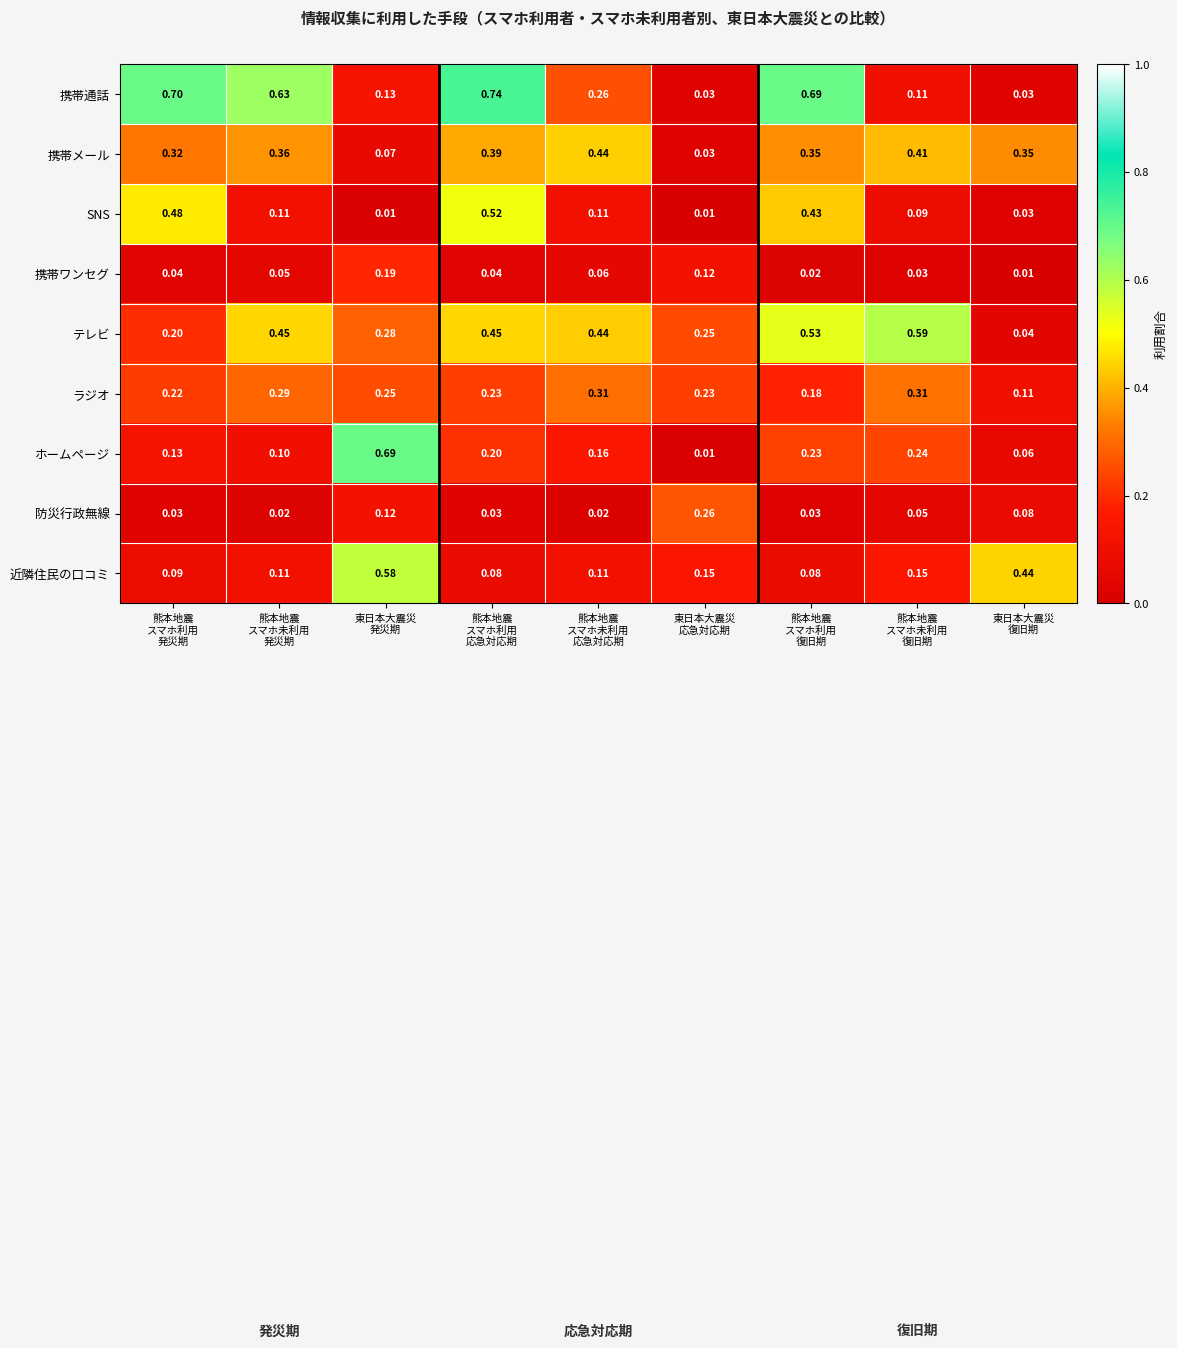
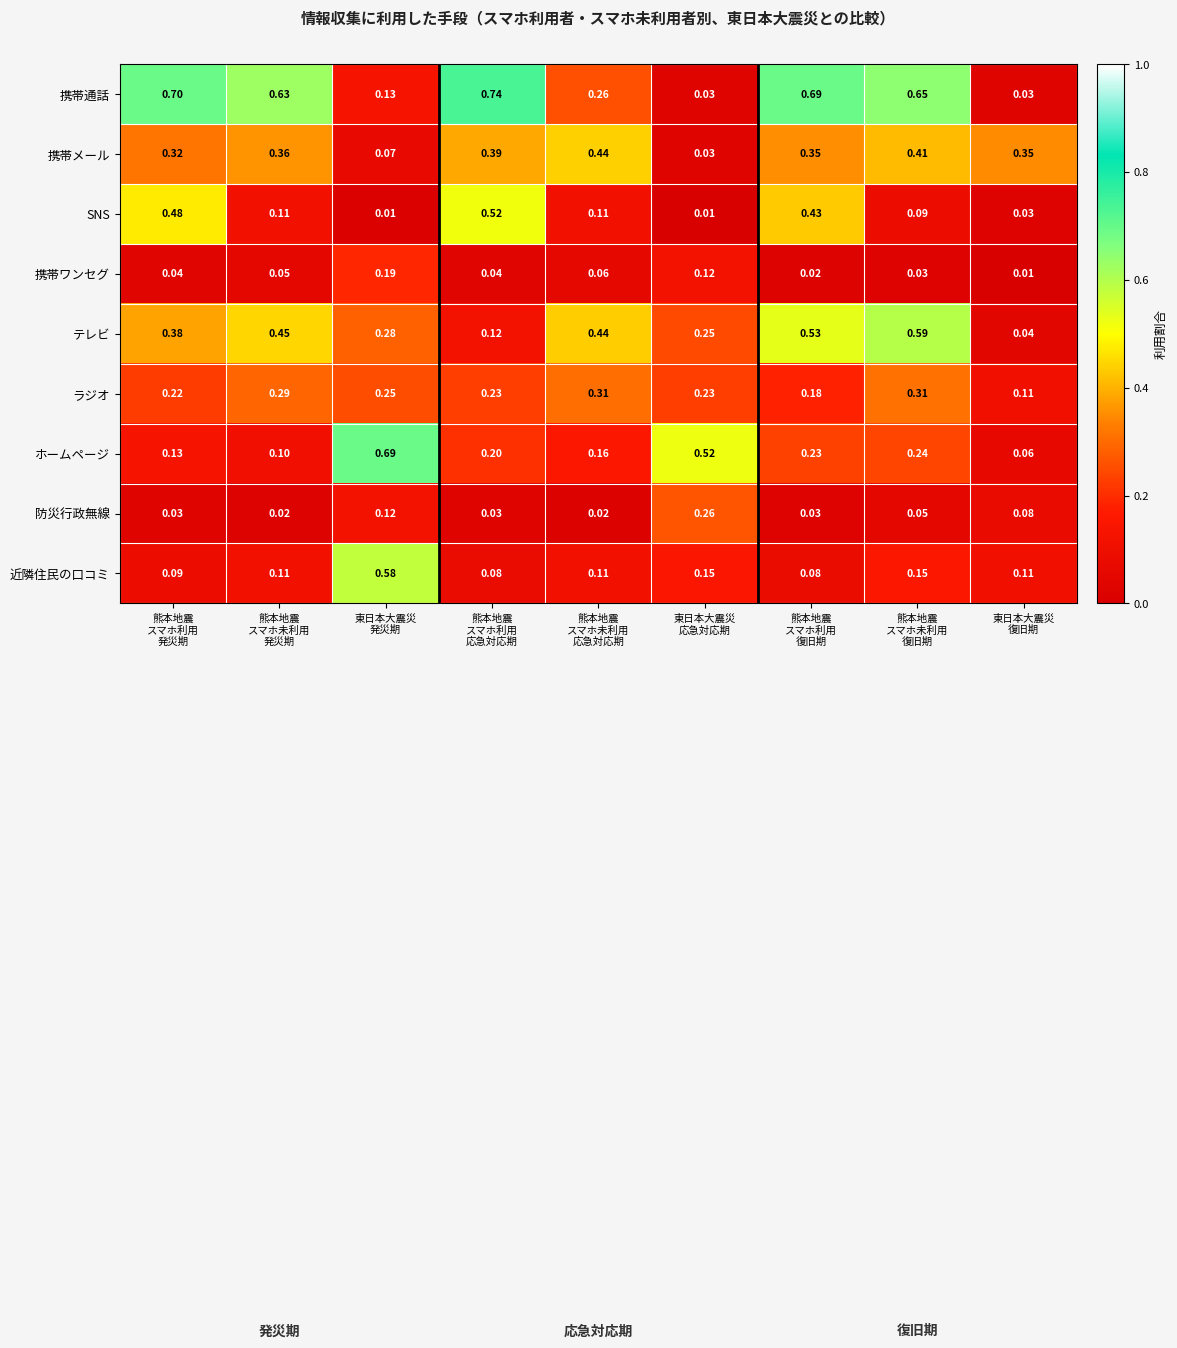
携帯通話, 熊本地震 スマホ未利用 復旧期: 0.11 -> 0.65
テレビ, 熊本地震 スマホ利用 発災期: 0.20 -> 0.38
テレビ, 熊本地震 スマホ利用 応急対応期: 0.45 -> 0.12
ホームページ, 東日本大震災 応急対応期: 0.01 -> 0.52
近隣住民の口コミ, 東日本大震災 復旧期: 0.44 -> 0.11
